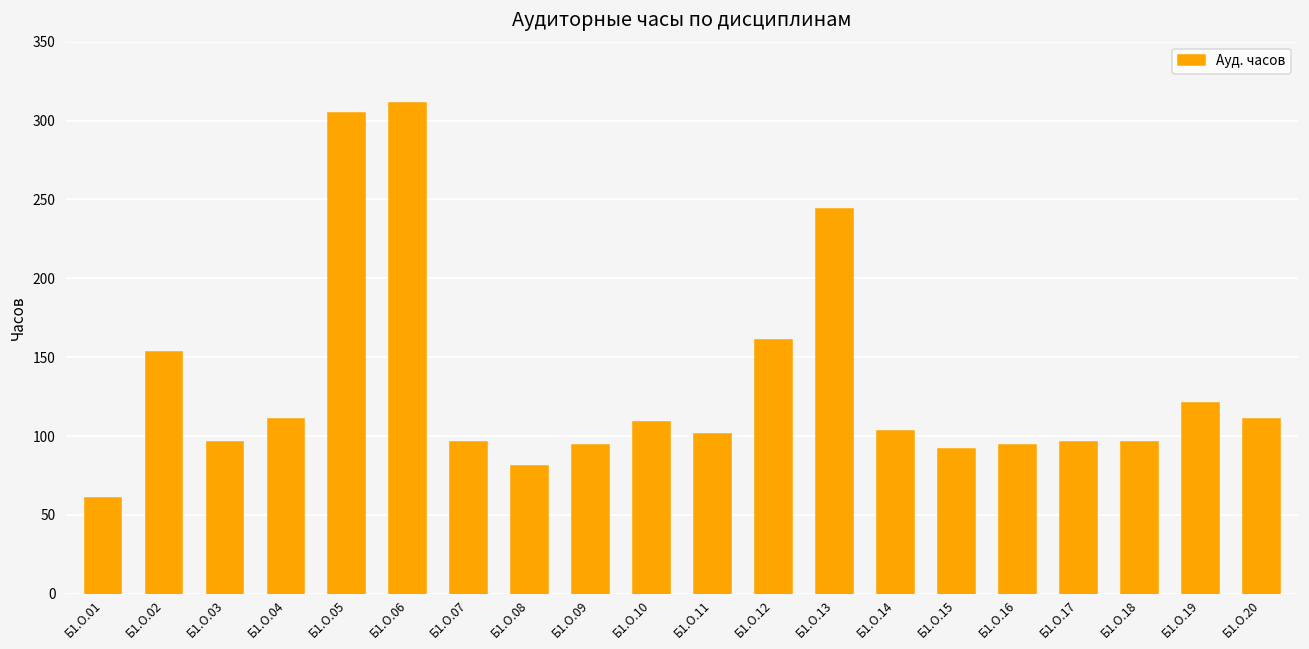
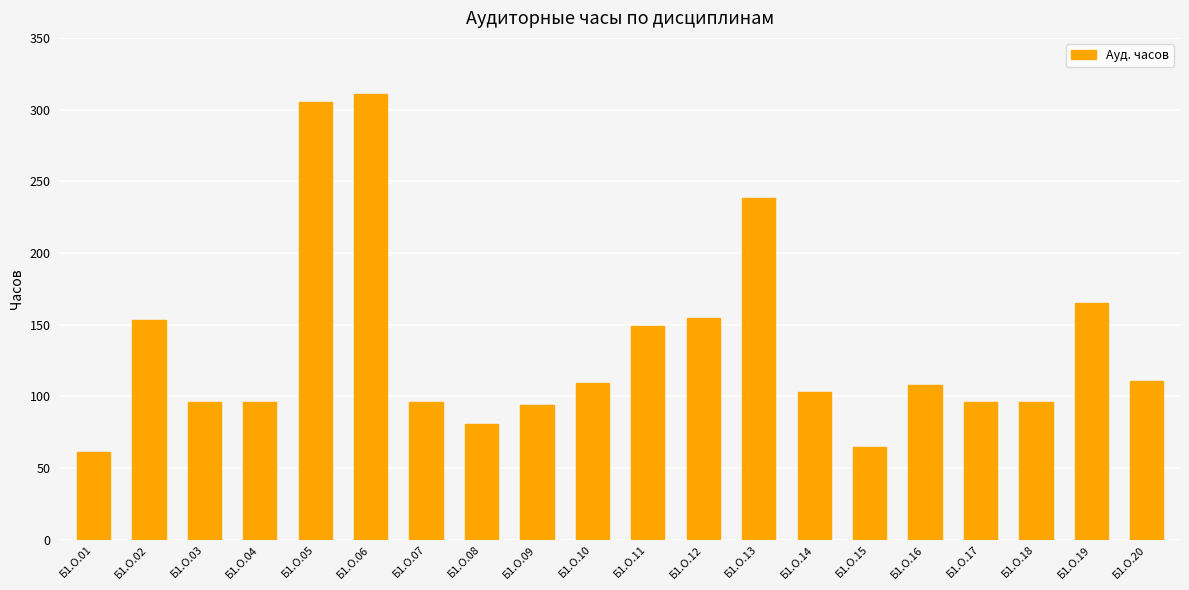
Б1.О.04: 111 -> 96
Б1.О.11: 101 -> 149
Б1.О.12: 161 -> 155
Б1.О.13: 244 -> 238
Б1.О.15: 92 -> 65
Б1.О.16: 94 -> 108
Б1.О.19: 121 -> 165
